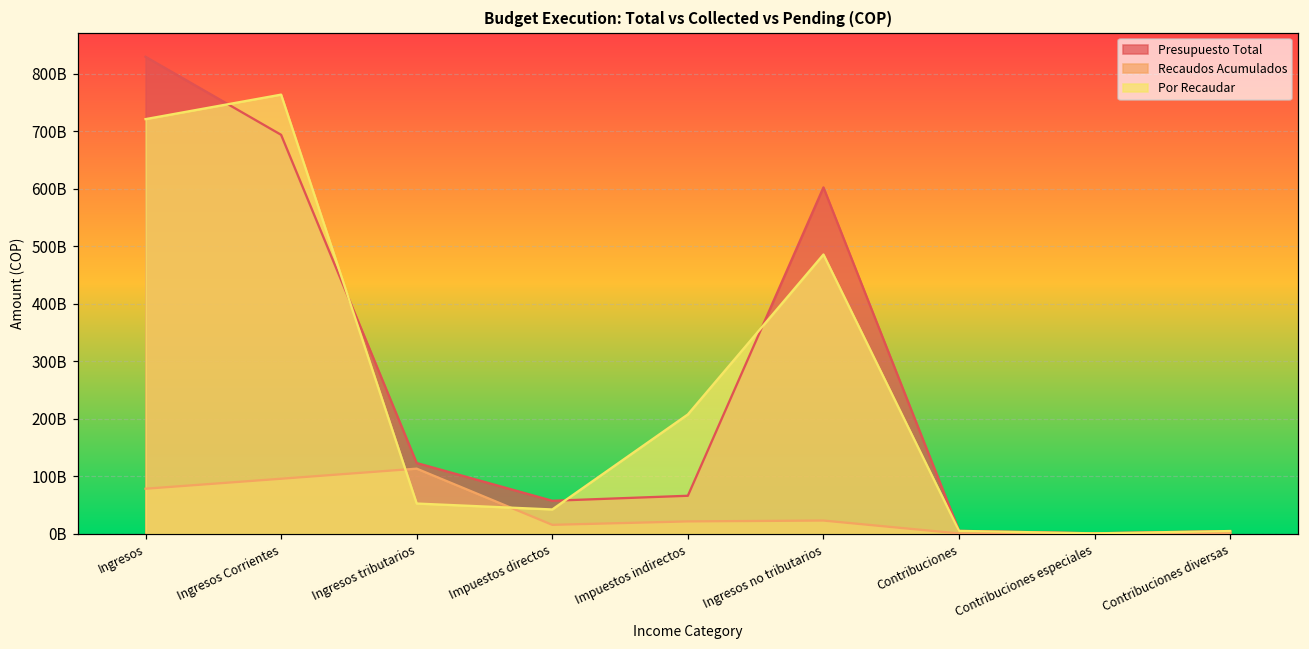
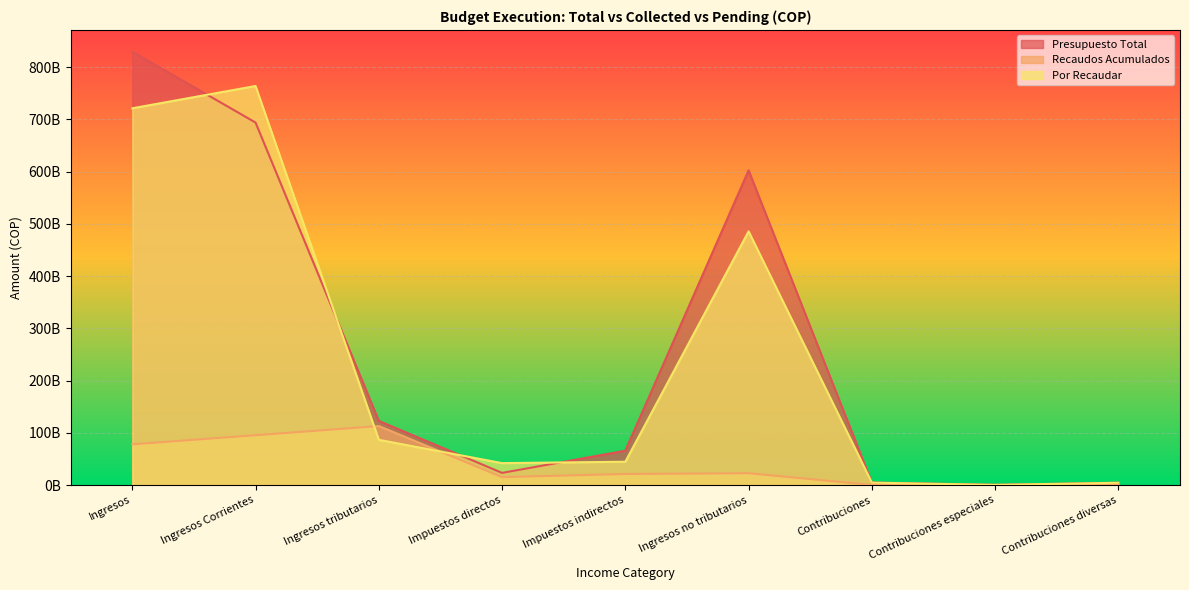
Por Recaudar, Ingresos tributarios: 50000000000 -> 90000000000
Presupuesto Total, Impuestos directos: 60000000000 -> 20000000000
Por Recaudar, Impuestos indirectos: 210000000000 -> 40000000000
